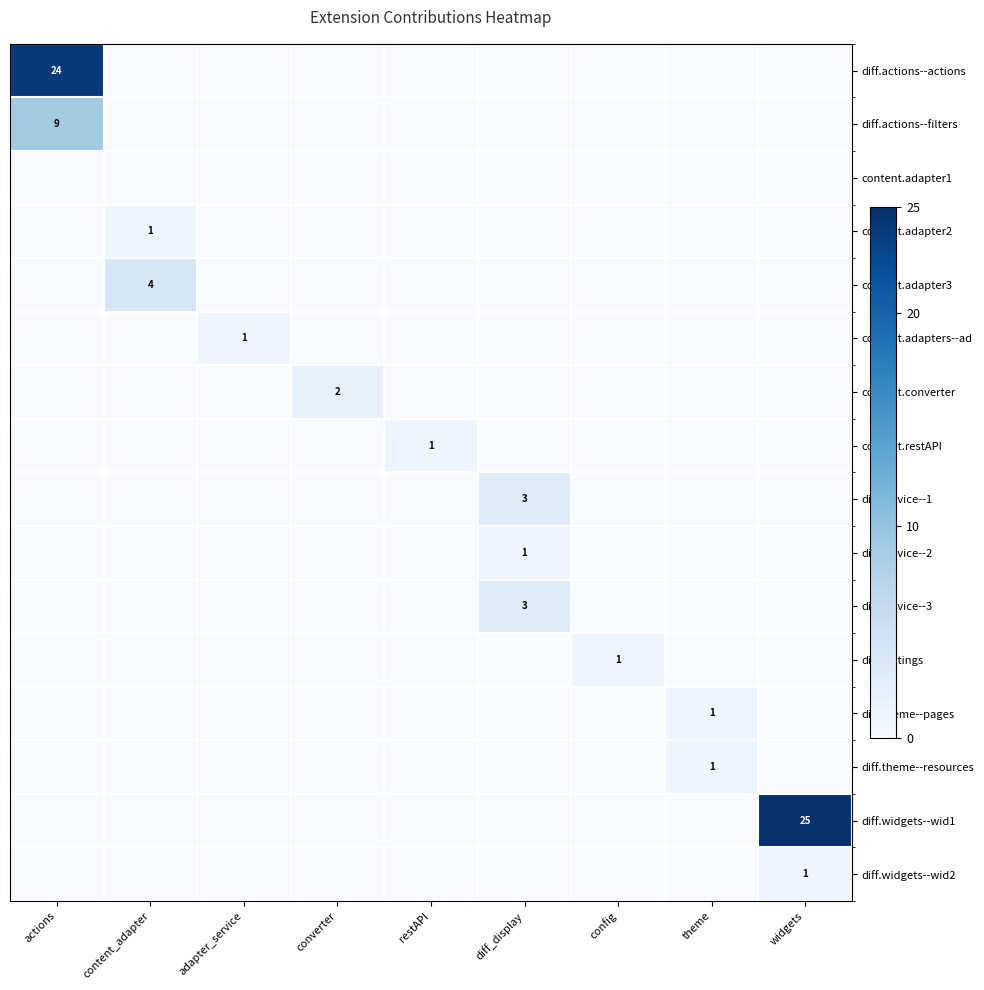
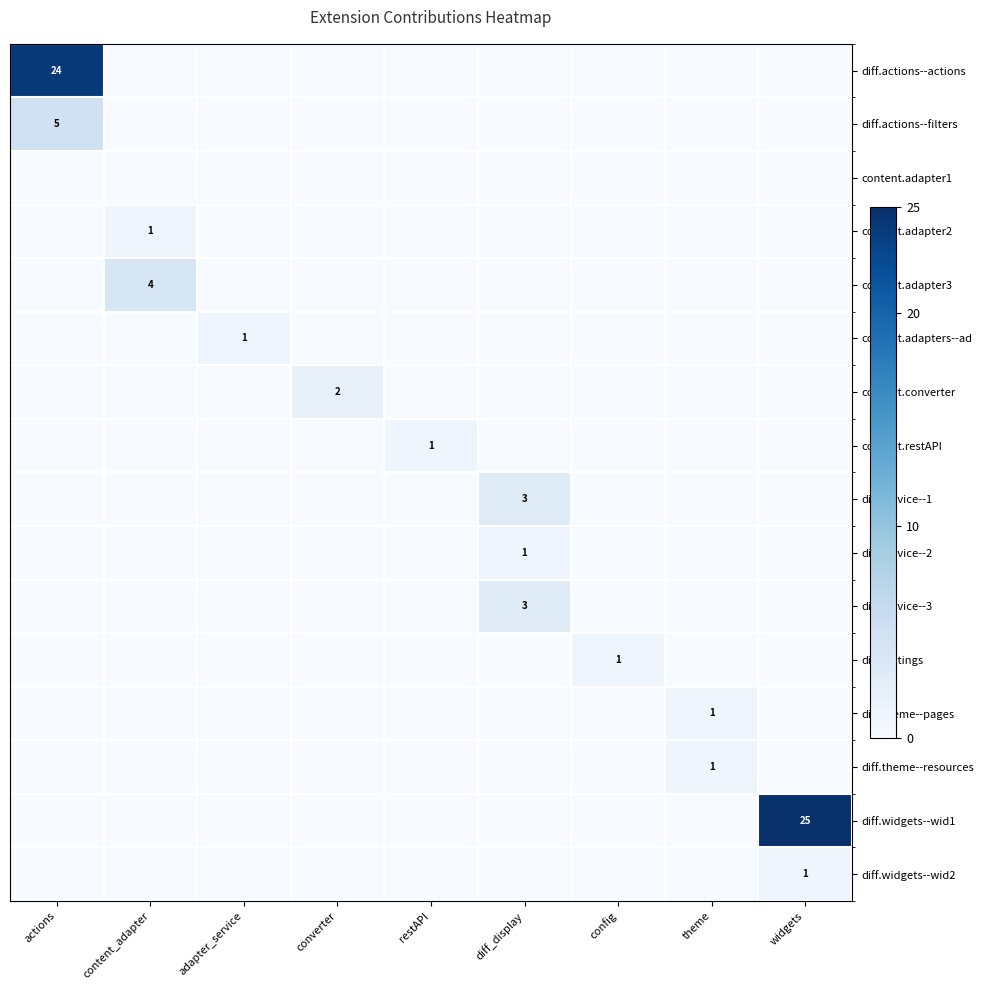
diff.actions--filters, actions: 9 -> 5
